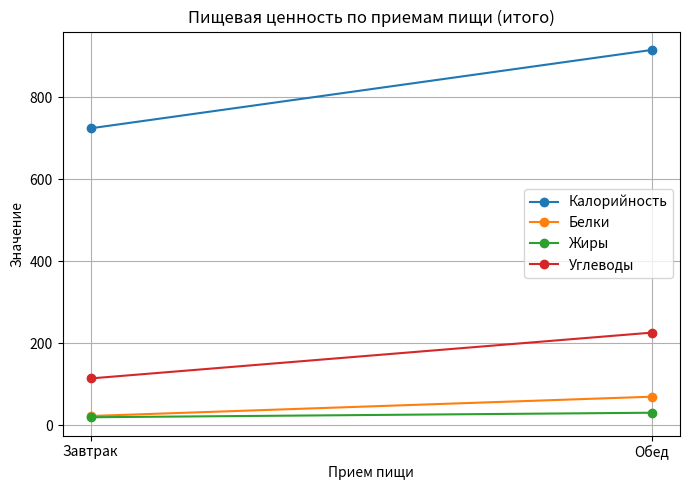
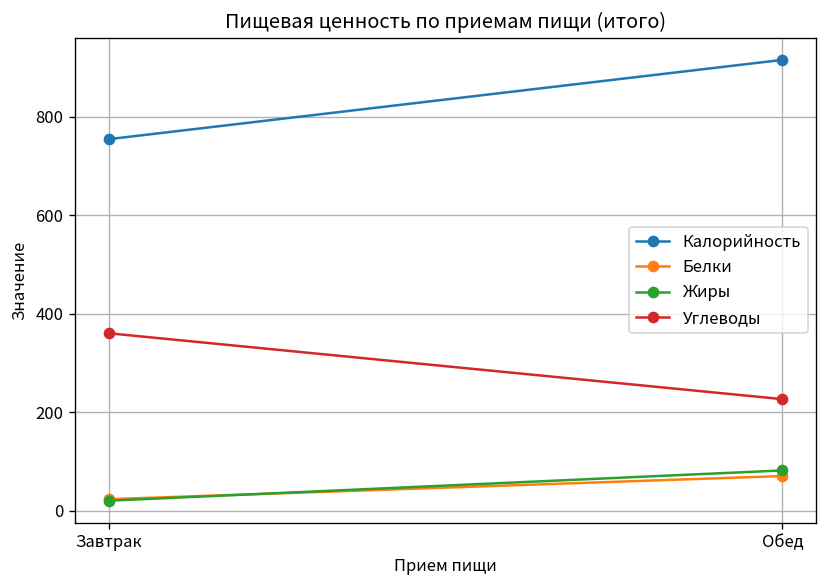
Калорийность, Завтрак: 720 -> 750
Углеводы, Завтрак: 110 -> 360
Жиры, Обед: 30 -> 80
